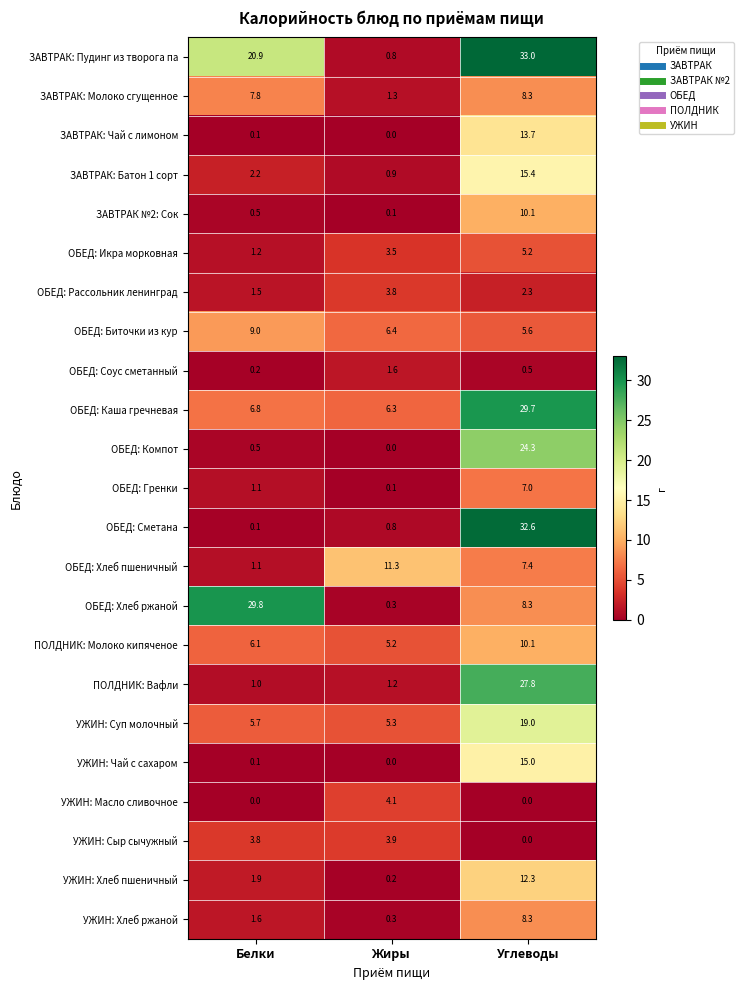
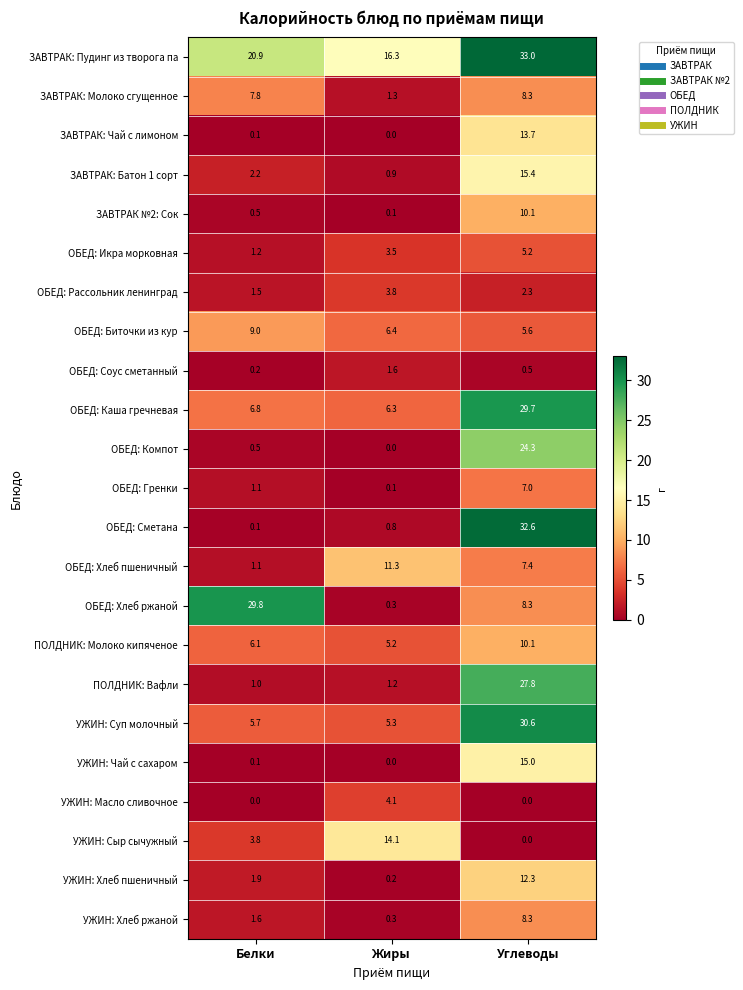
ЗАВТРАК: Пудинг из творога па, Жиры: 0.8 -> 16.3
УЖИН: Суп молочный, Углеводы: 19.0 -> 30.6
УЖИН: Сыр сычужный, Жиры: 3.9 -> 14.1
